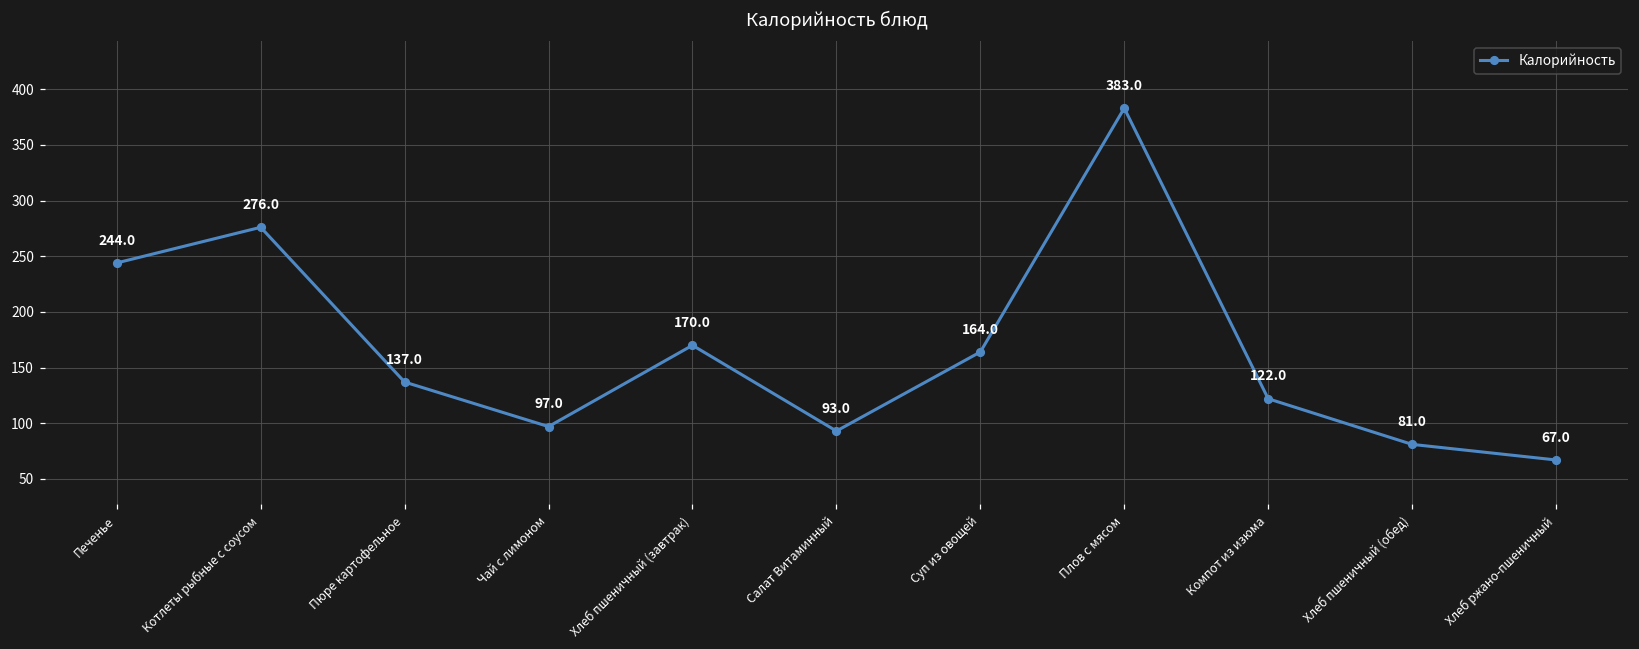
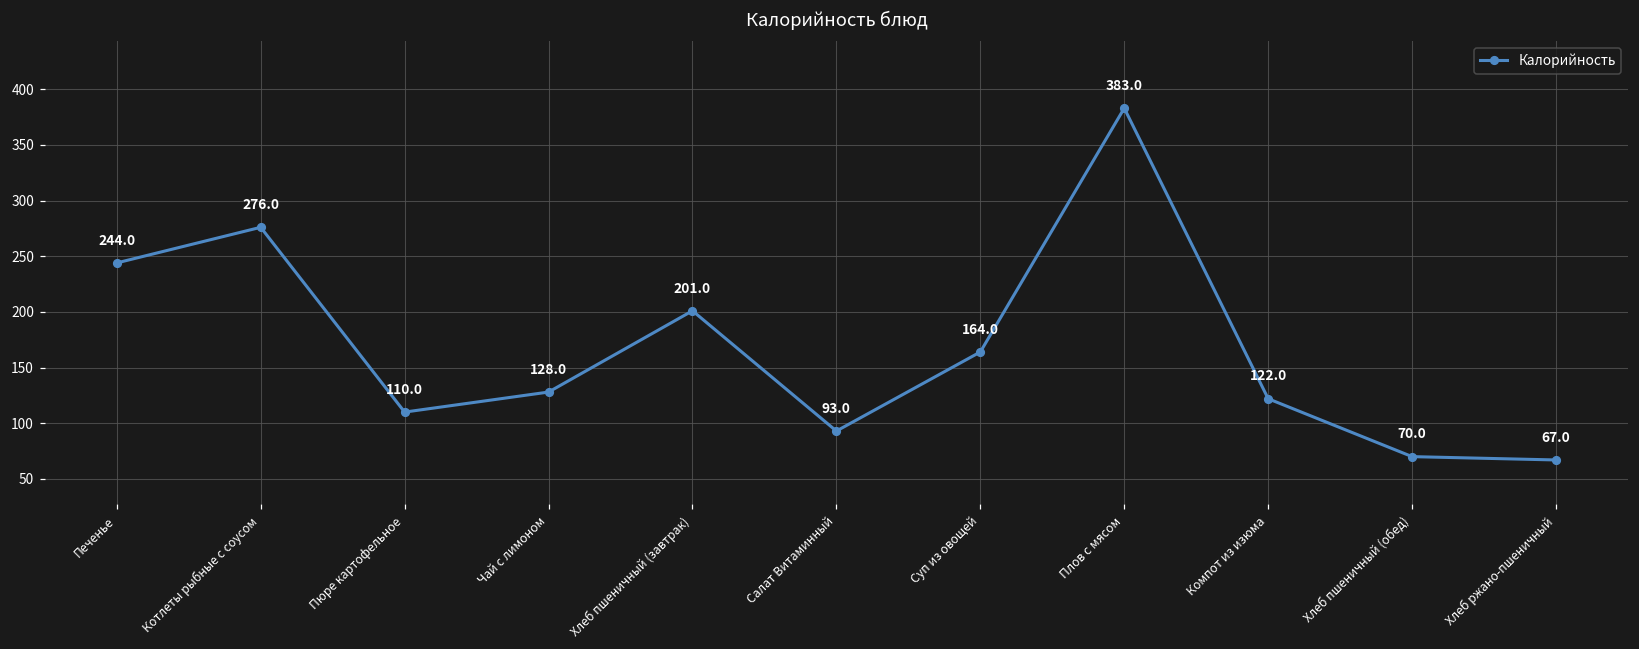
Пюре картофельное: 137.0 -> 110.0
Чай с лимоном: 97.0 -> 128.0
Хлеб пшеничный (завтрак): 170.0 -> 201.0
Хлеб пшеничный (обед): 81.0 -> 70.0
